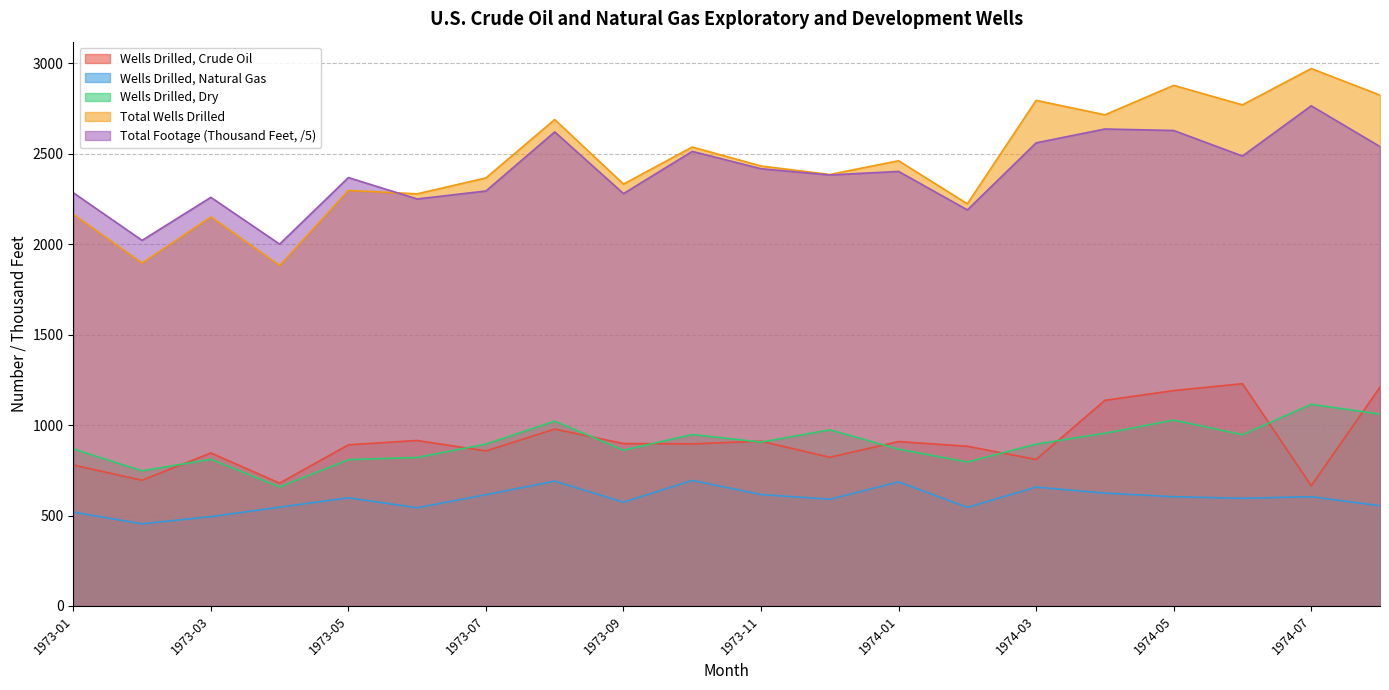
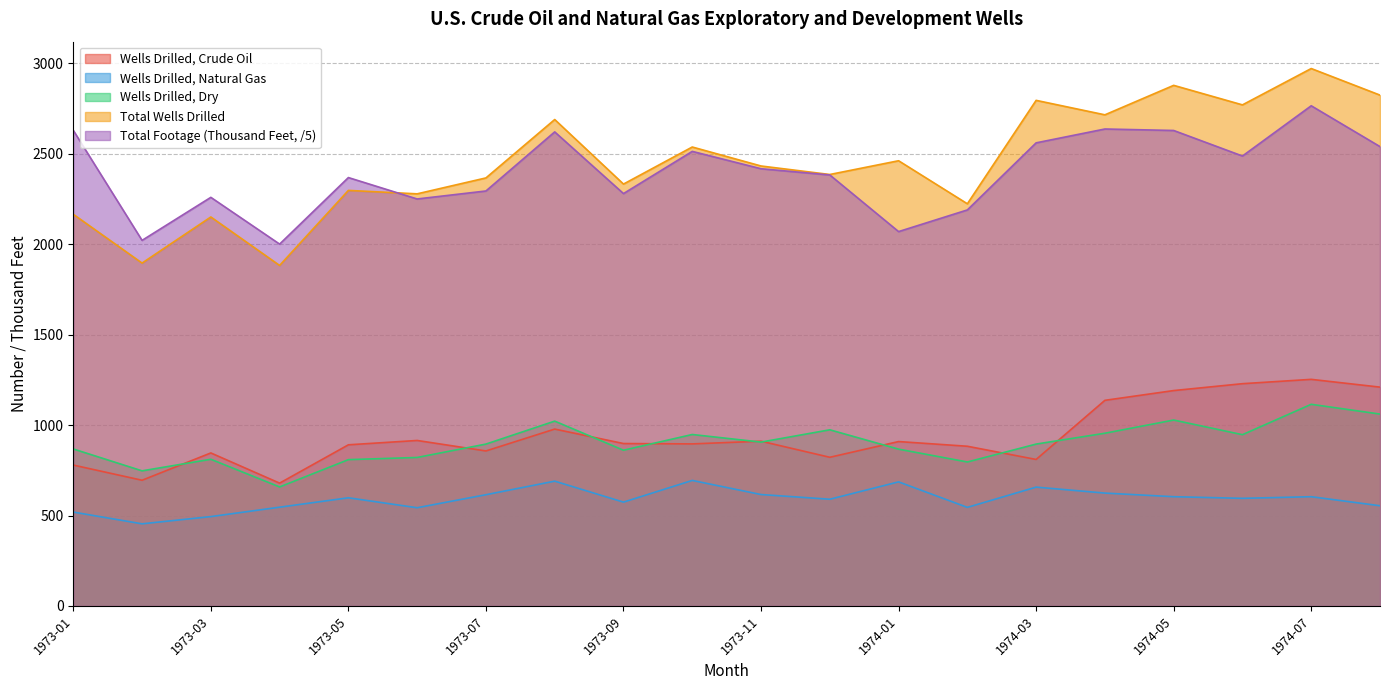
Total Footage (Thousand Feet, /5), 1973-01: 2290 -> 2630
Total Footage (Thousand Feet, /5), 1974-01: 2400 -> 2070
Wells Drilled, Crude Oil, 1974-07: 670 -> 1250
